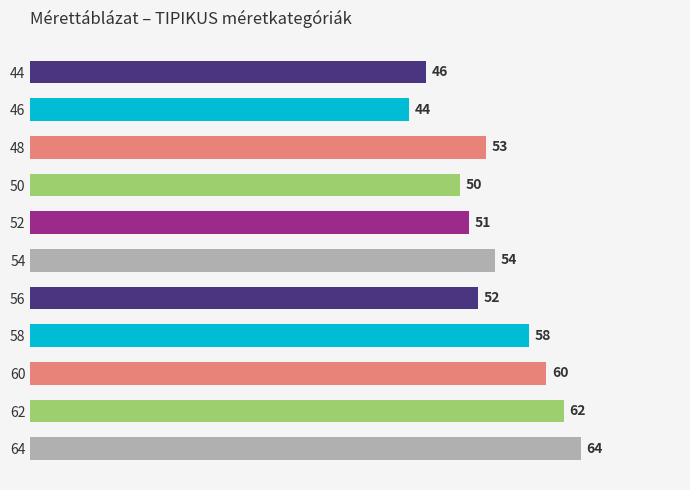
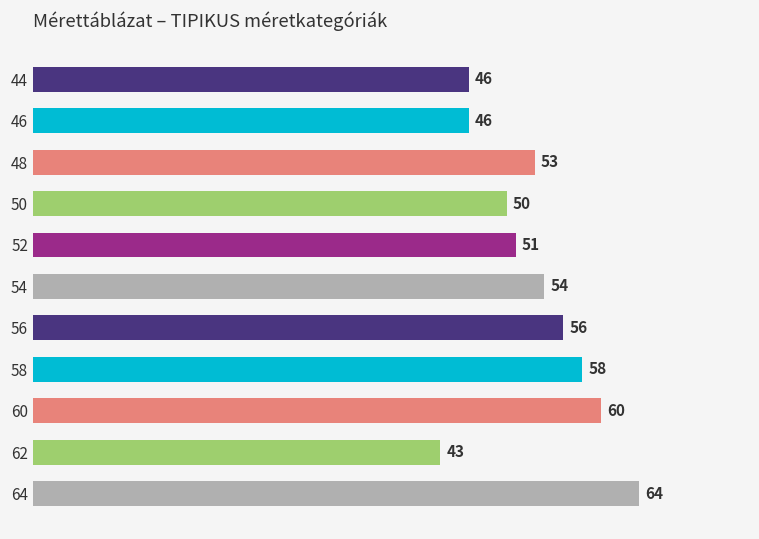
46: 44 -> 46
56: 52 -> 56
62: 62 -> 43
